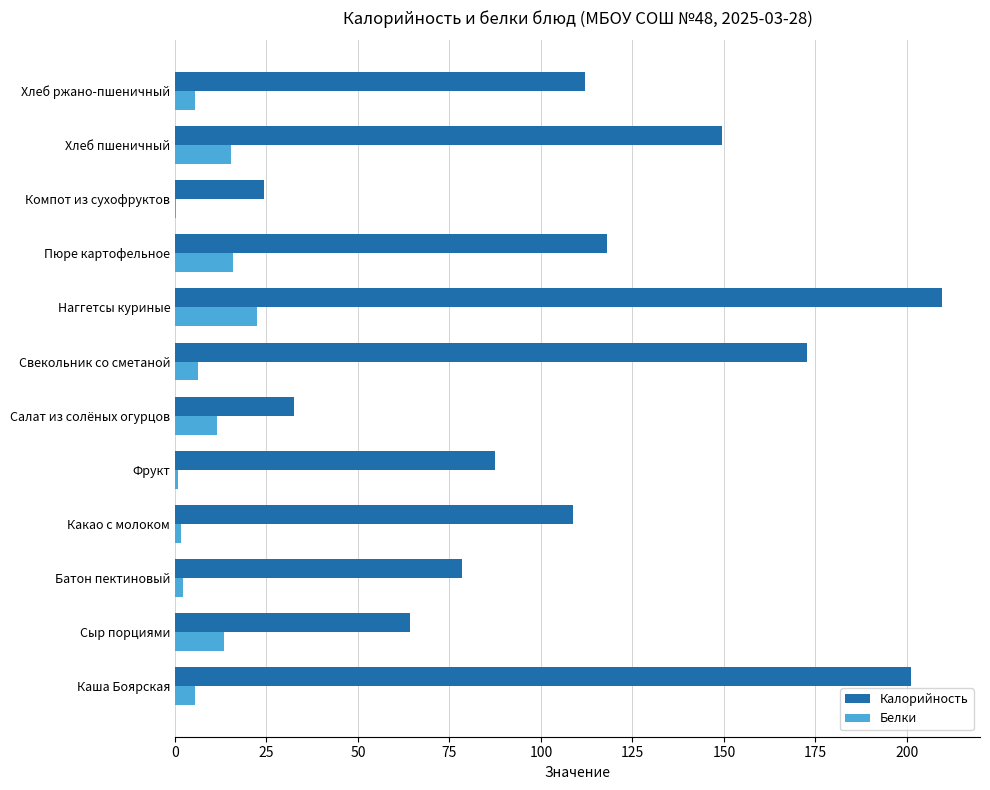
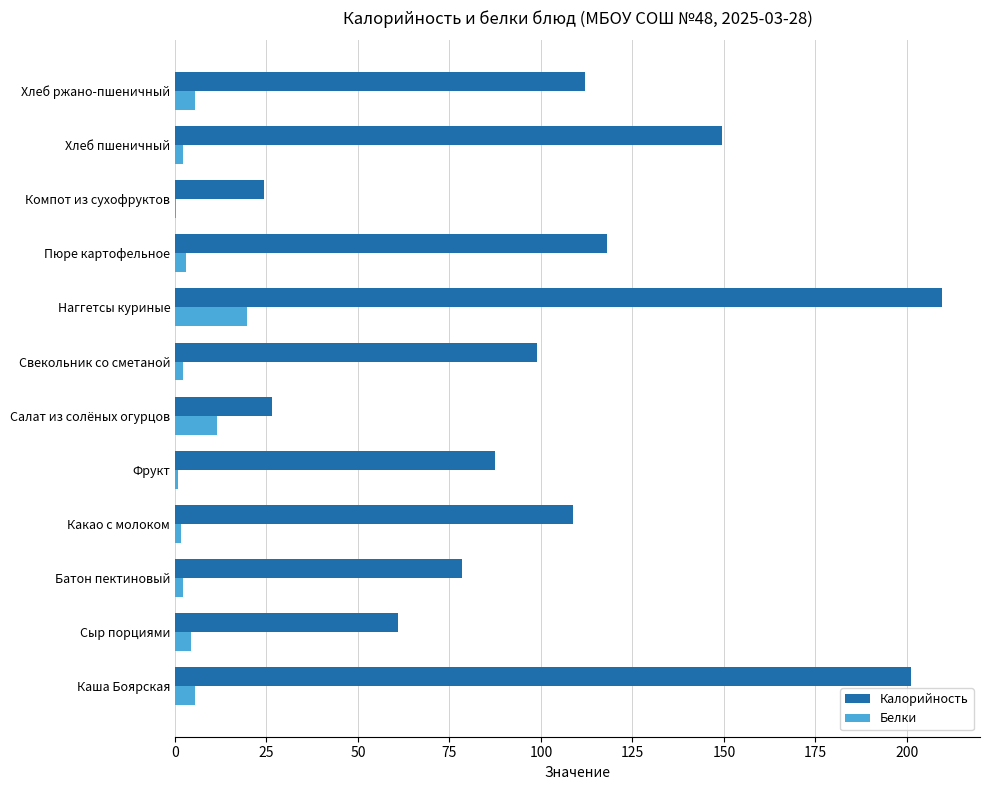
Белки, Хлеб пшеничный: 15 -> 2
Белки, Пюре картофельное: 16 -> 3
Белки, Наггетсы куриные: 22 -> 20
Калорийность, Свекольник со сметаной: 173 -> 99
Белки, Свекольник со сметаной: 6 -> 2
Калорийность, Салат из солёных огурцов: 33 -> 27
Калорийность, Сыр порциями: 64 -> 61
Белки, Сыр порциями: 13 -> 4
